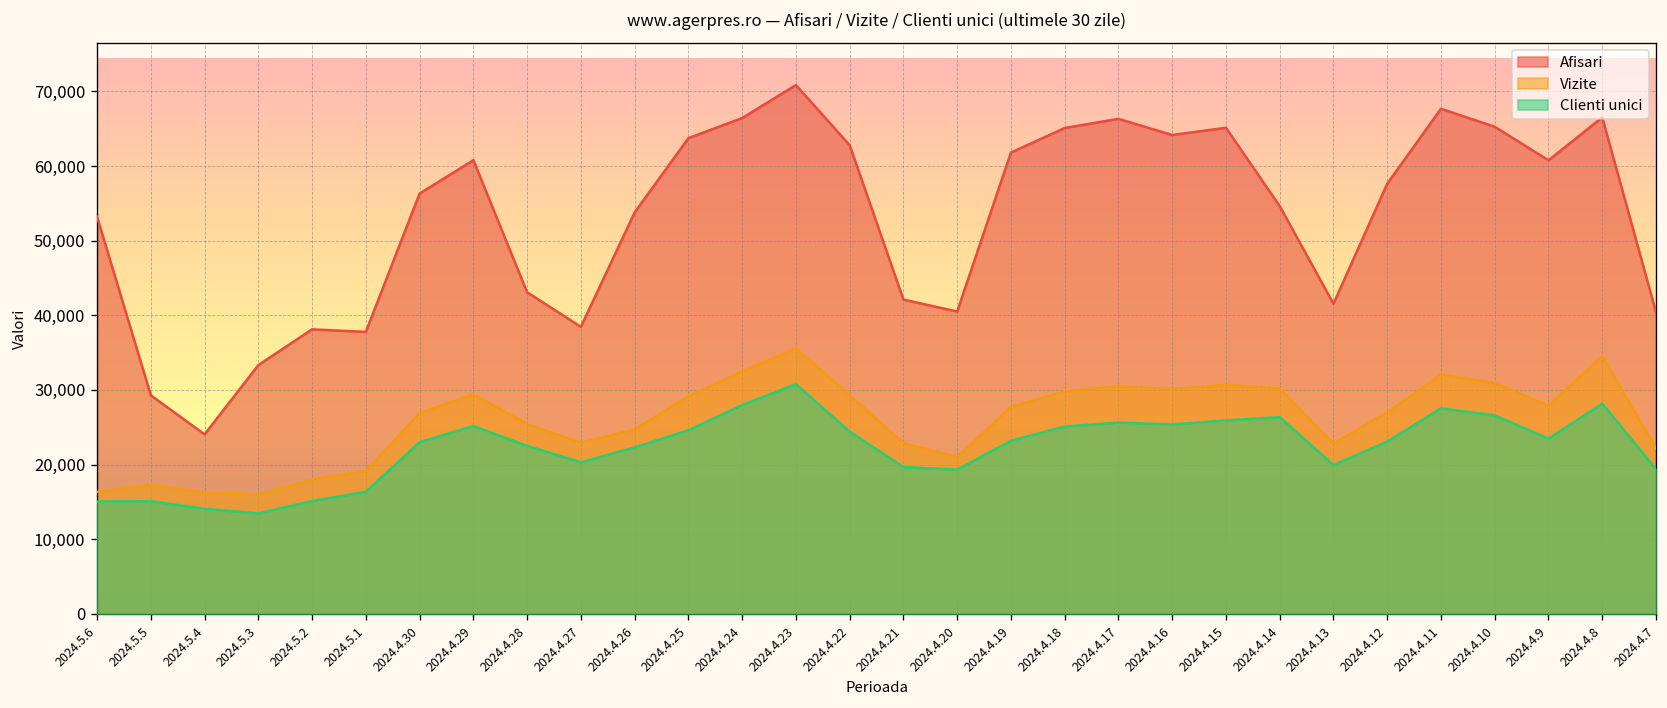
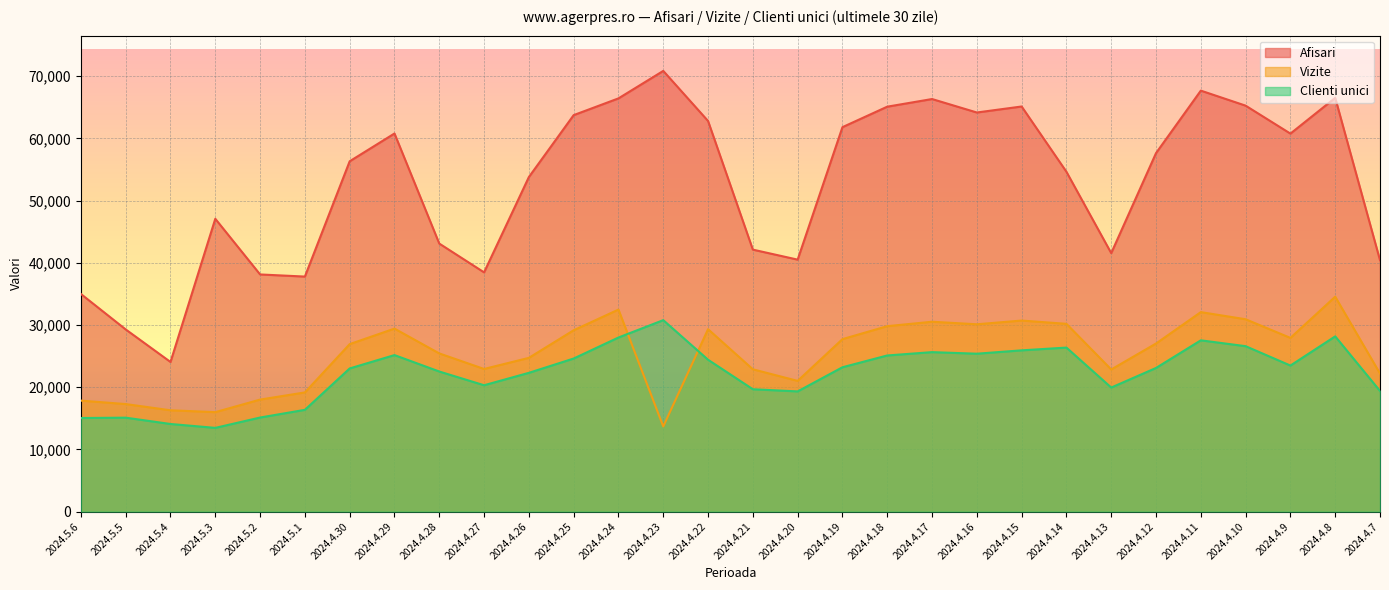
Afisari, 2024.5.6: 53,000 -> 35,000
Vizite, 2024.5.6: 16,000 -> 18,000
Afisari, 2024.5.3: 33,000 -> 47,000
Vizite, 2024.4.23: 36,000 -> 14,000
